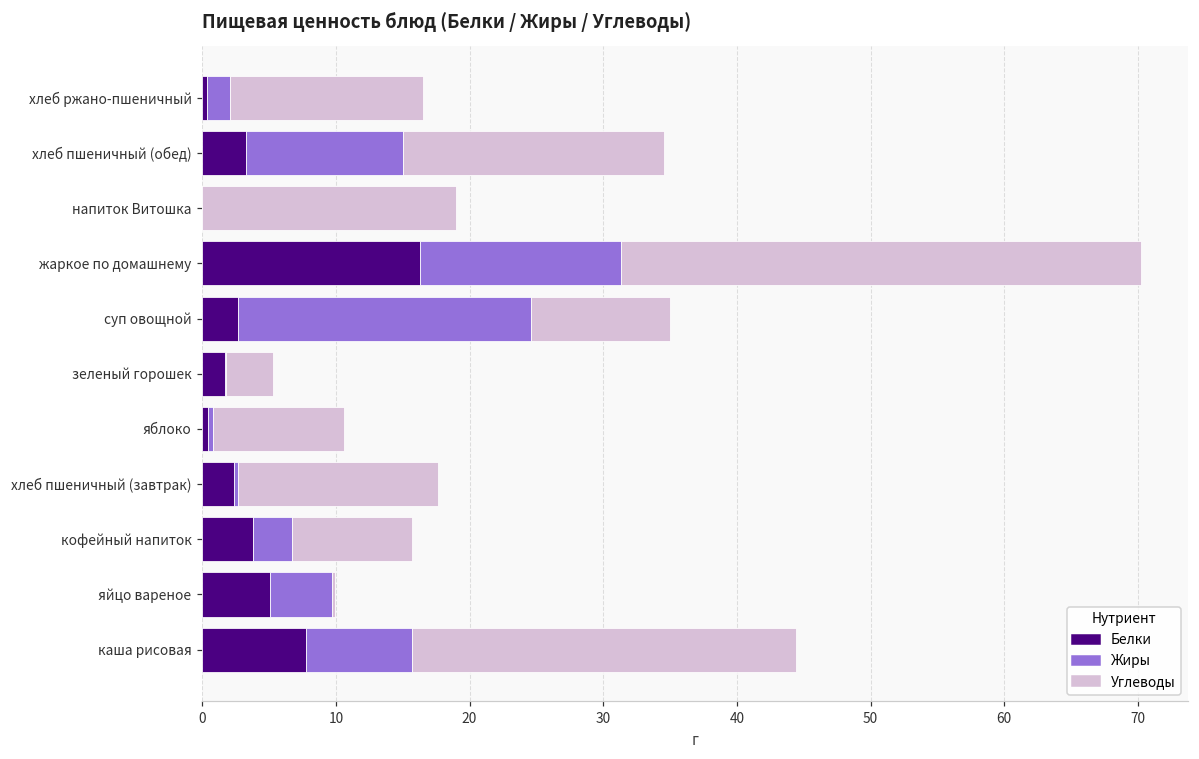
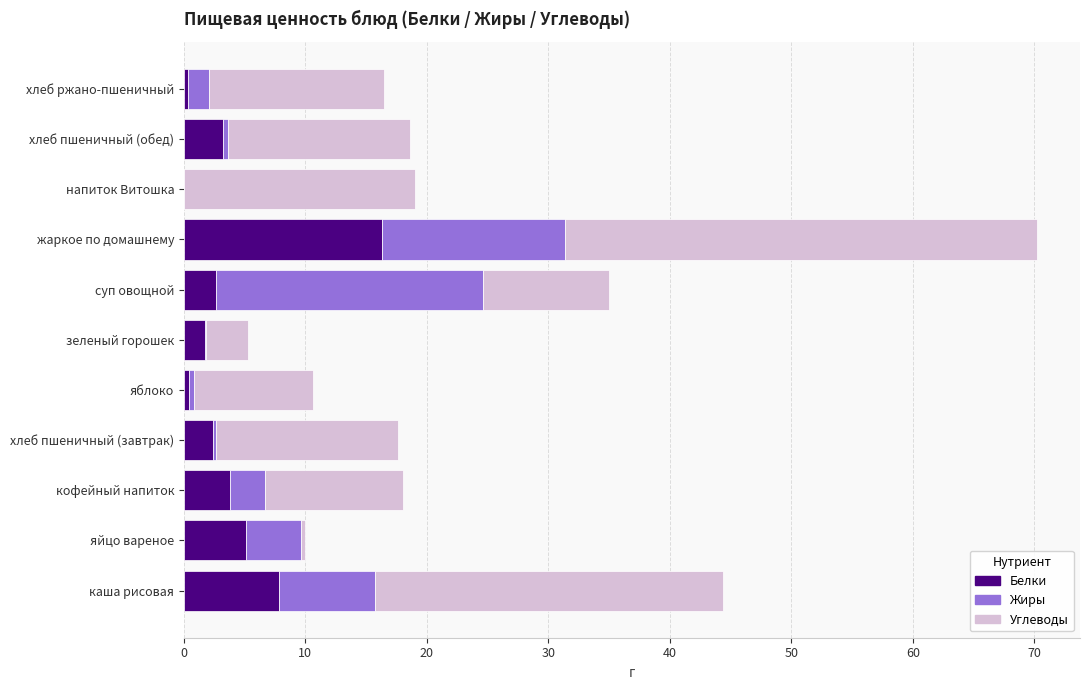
Жиры, хлеб пшеничный (обед): 11.8 -> 0.4
Углеводы, хлеб пшеничный (обед): 19.5 -> 15.0
Углеводы, кофейный напиток: 9.0 -> 11.3
